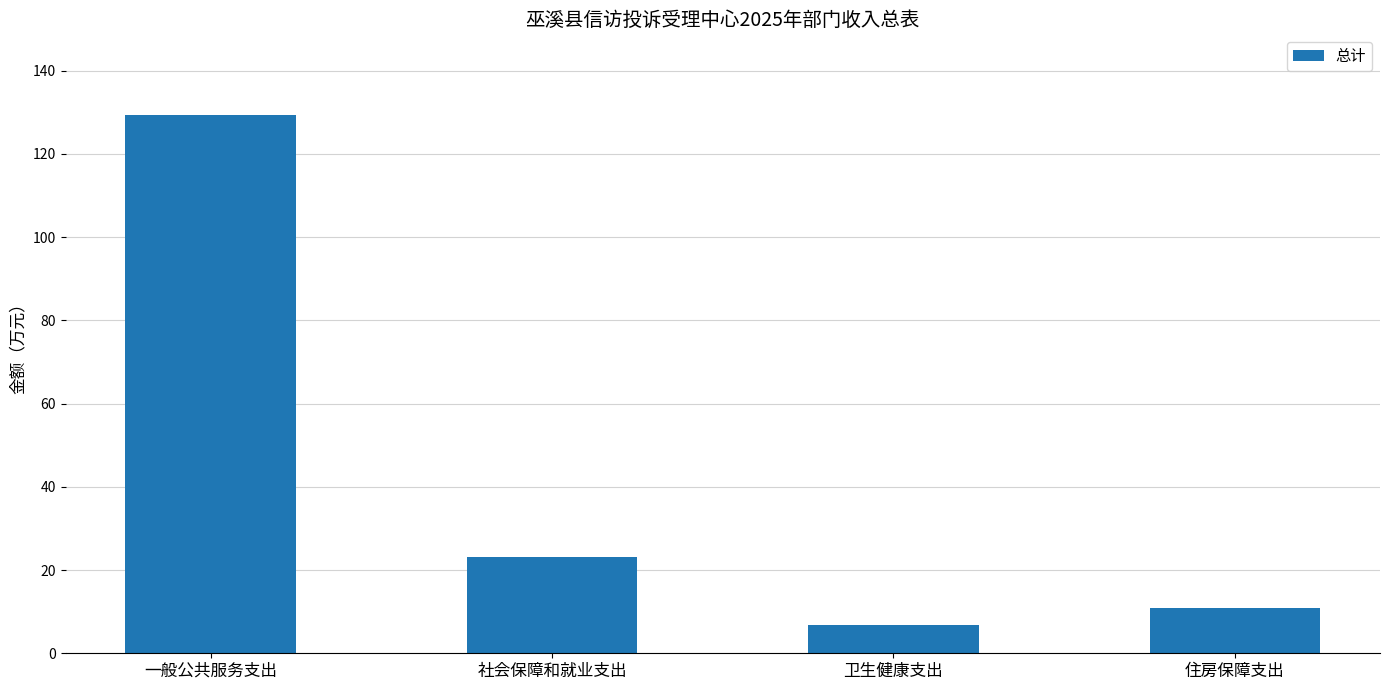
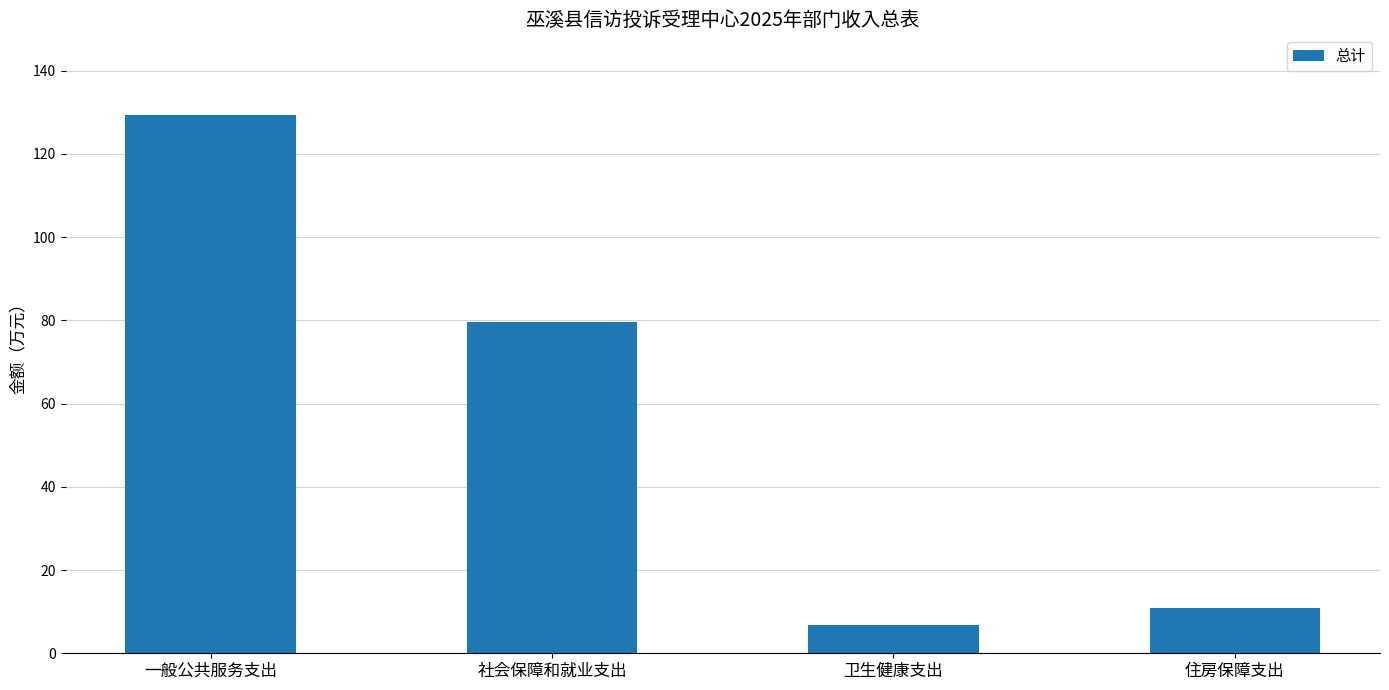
社会保障和就业支出: 23 -> 80
